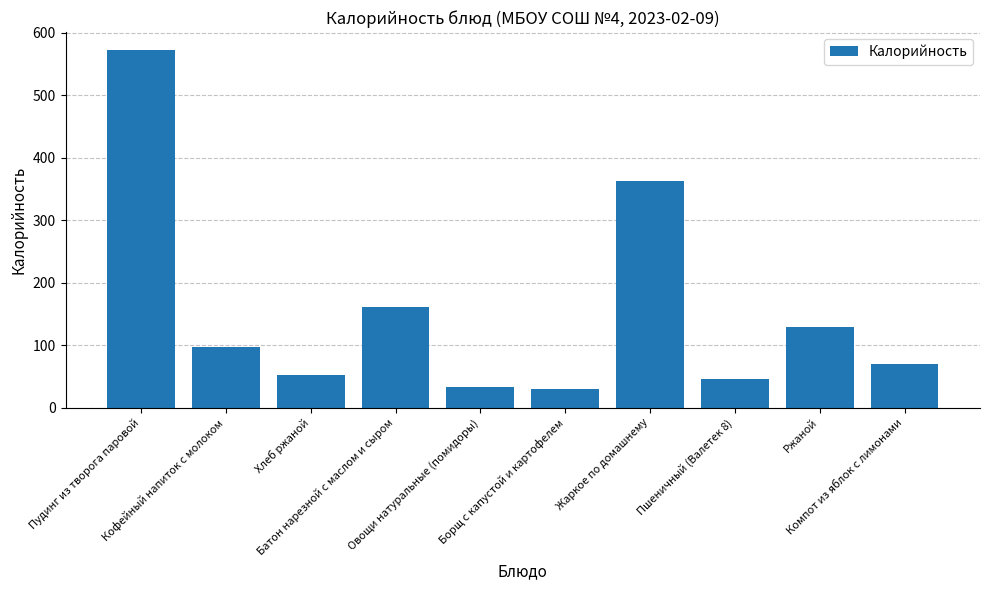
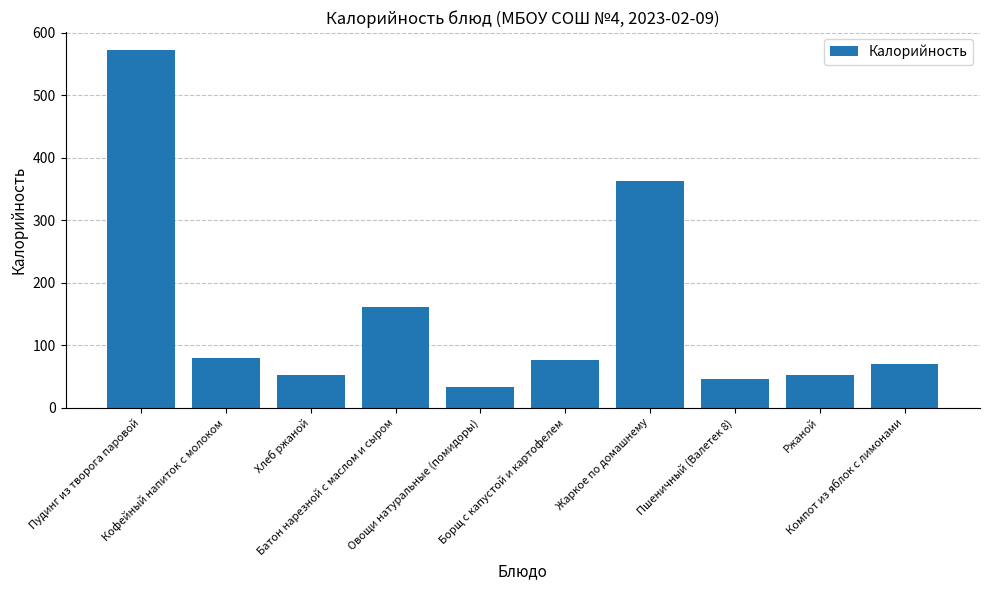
Кофейный напиток с молоком: 100 -> 80
Борщ с капустой и картофелем: 30 -> 80
Ржаной: 130 -> 50
